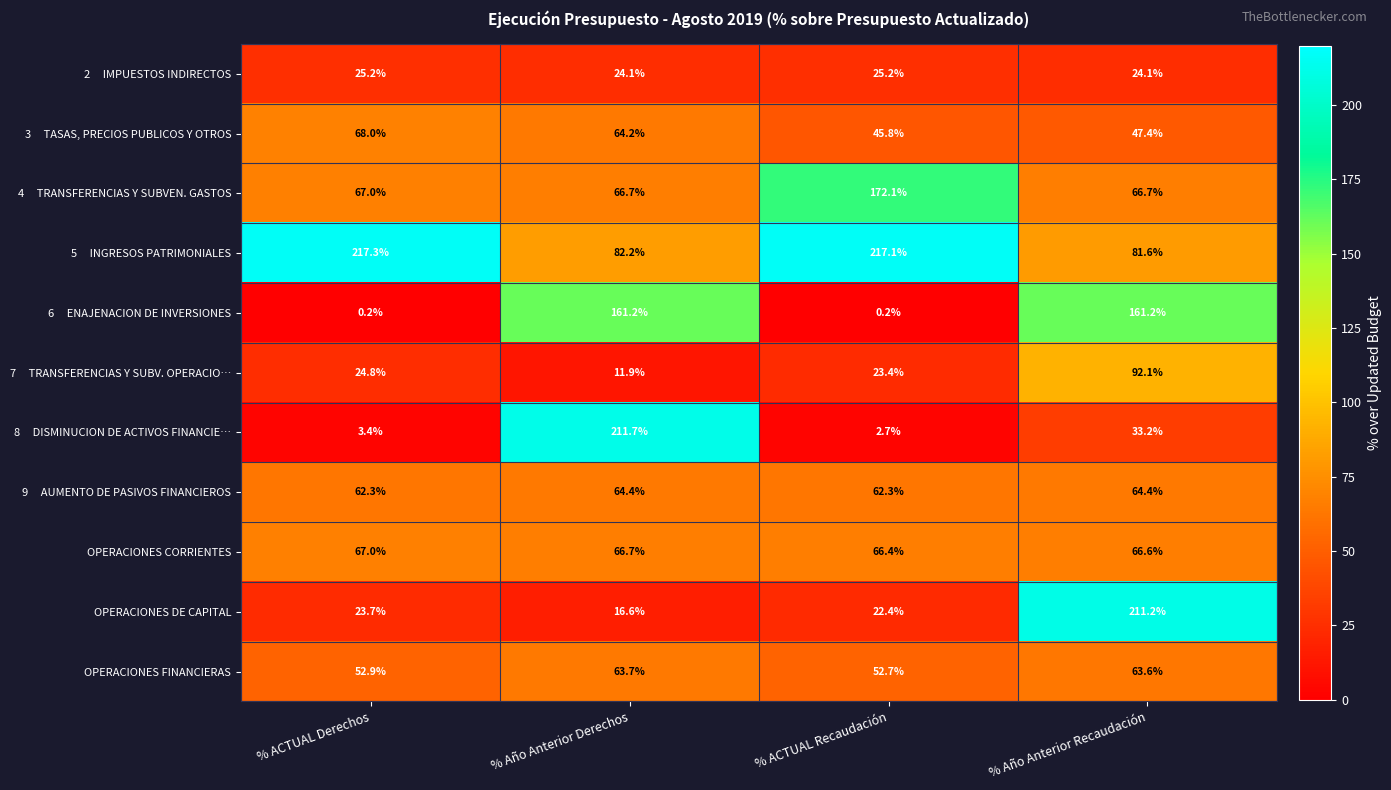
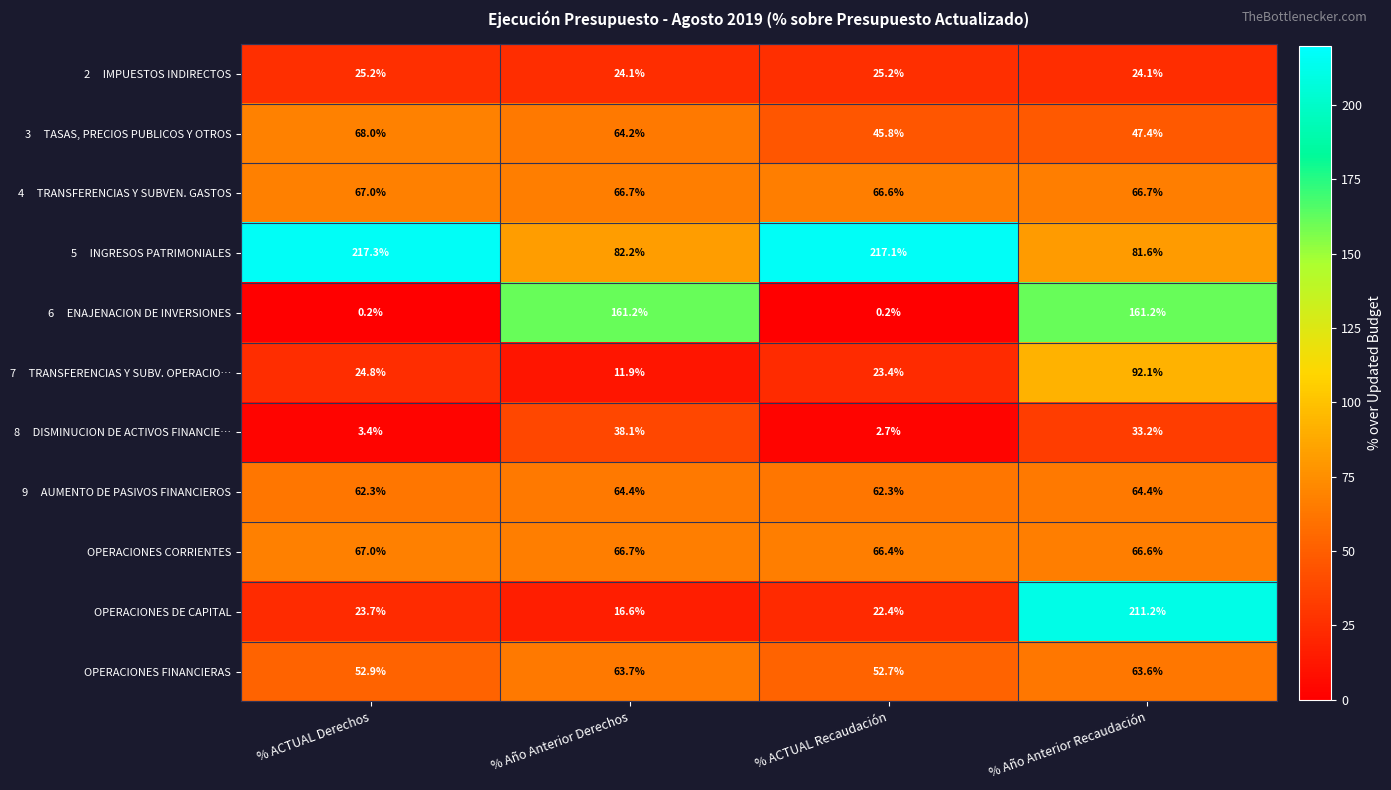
4 TRANSFERENCIAS Y SUBVEN. GASTOS, % ACTUAL Recaudación: 172.1% -> 66.6%
8 DISMINUCION DE ACTIVOS FINANCIE…, % Año Anterior Derechos: 211.7% -> 38.1%
